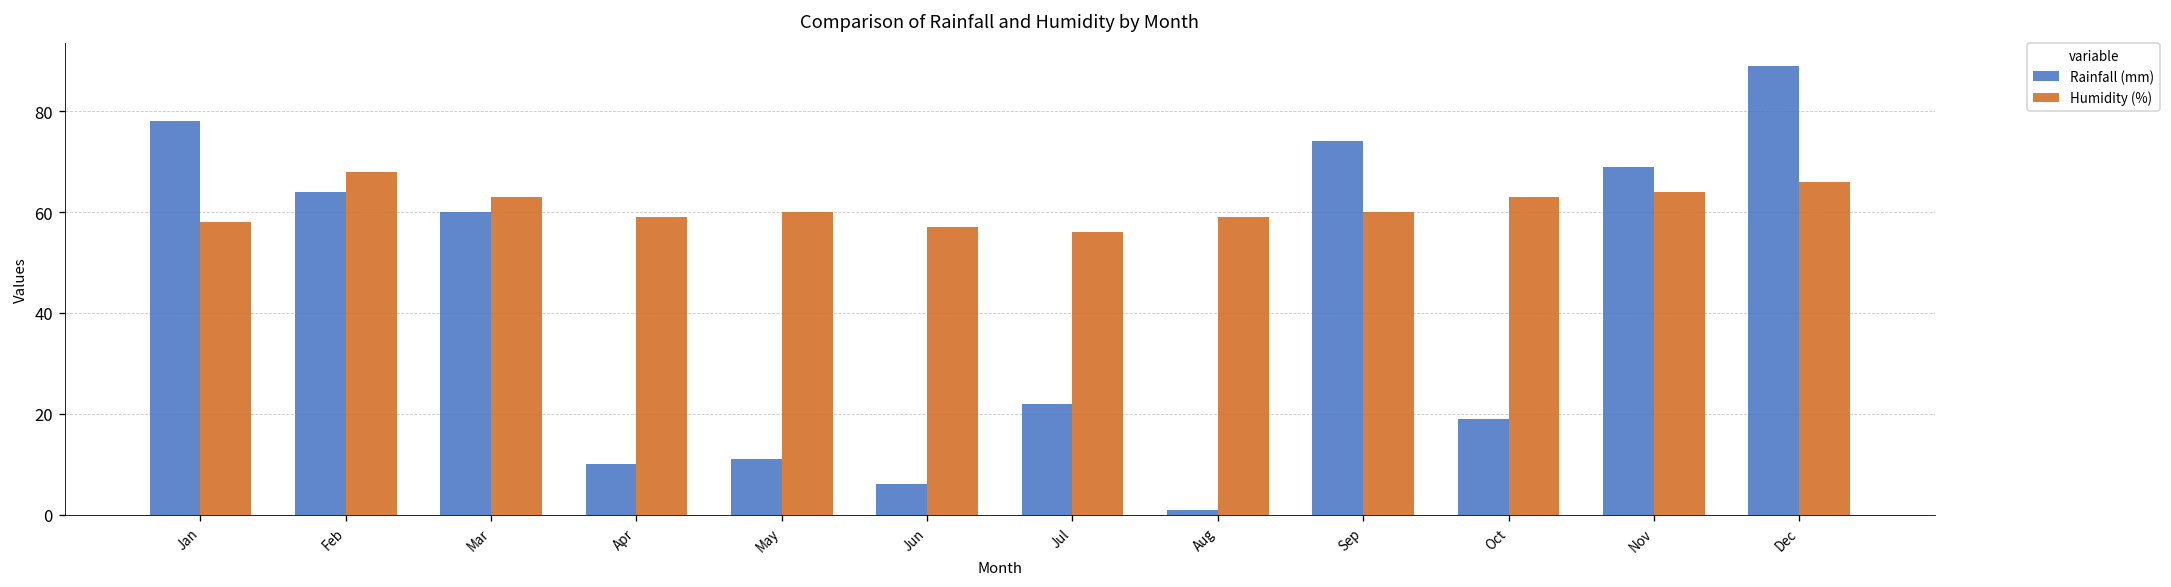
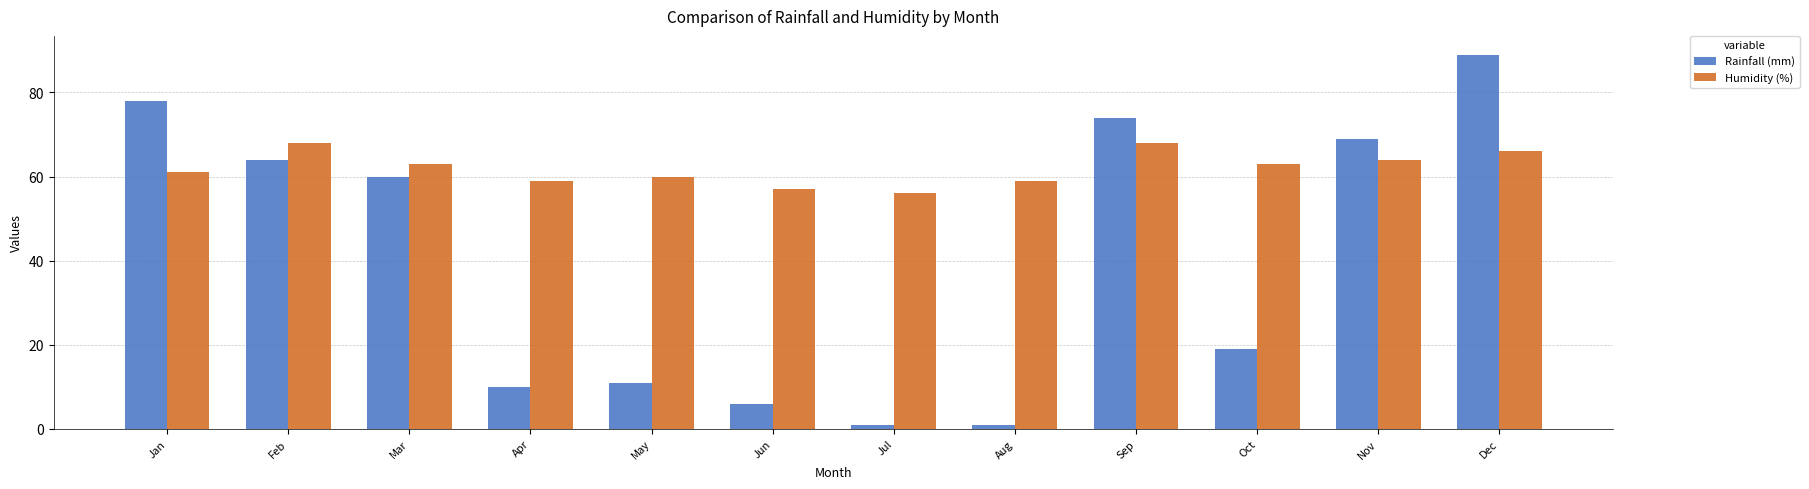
Humidity (%), Jan: 58 -> 61
Rainfall (mm), Jul: 22 -> 1
Humidity (%), Sep: 60 -> 68
